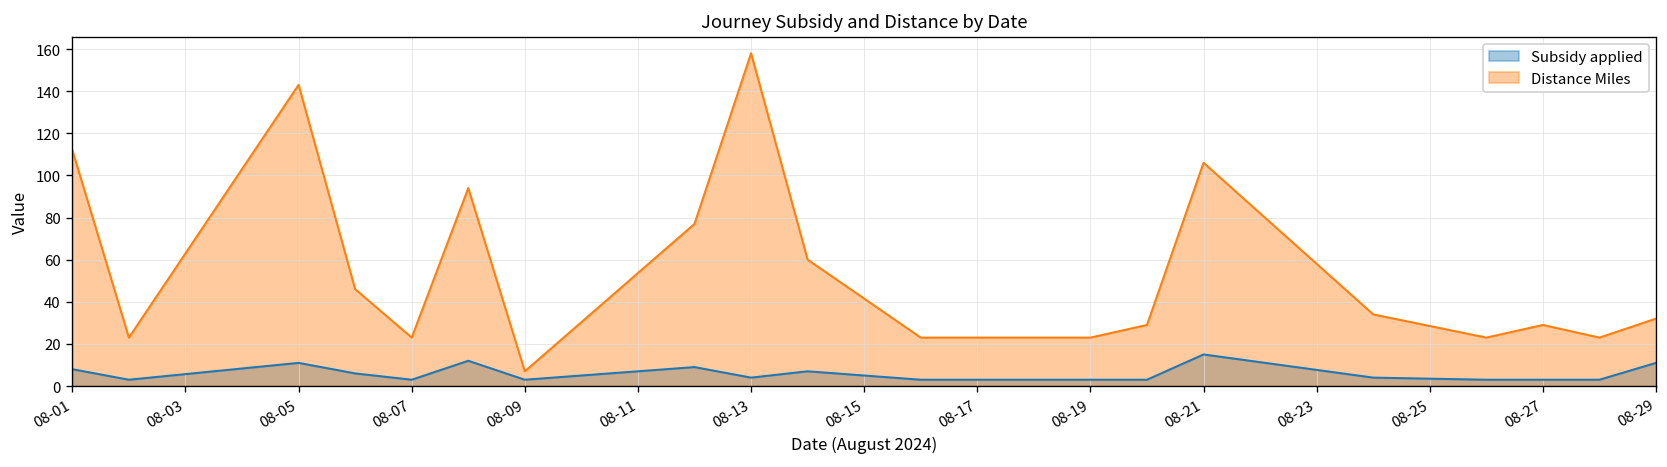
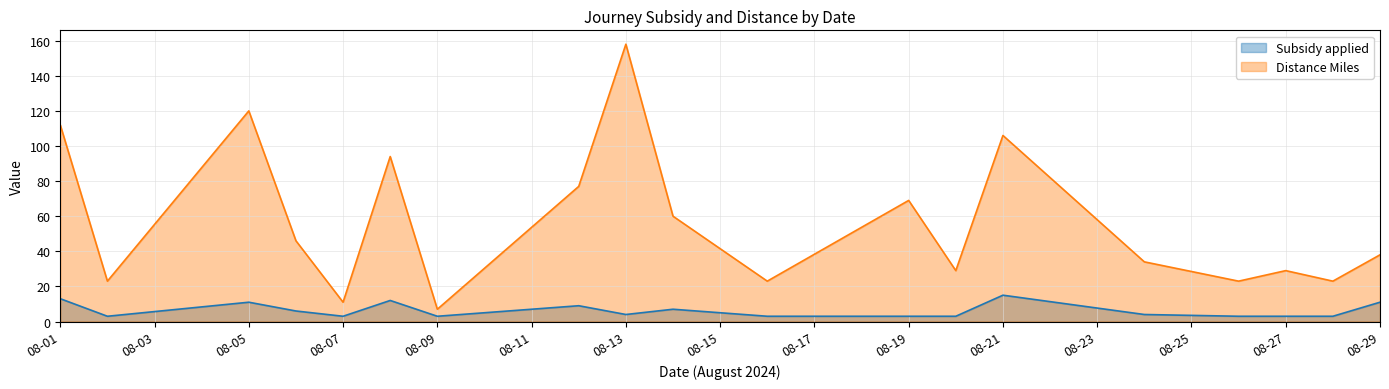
Subsidy applied, 08-01: 8 -> 13
Distance Miles, 08-05: 143 -> 120
Distance Miles, 08-07: 23 -> 11
Distance Miles, 08-19: 23 -> 69
Distance Miles, 08-29: 32 -> 38
